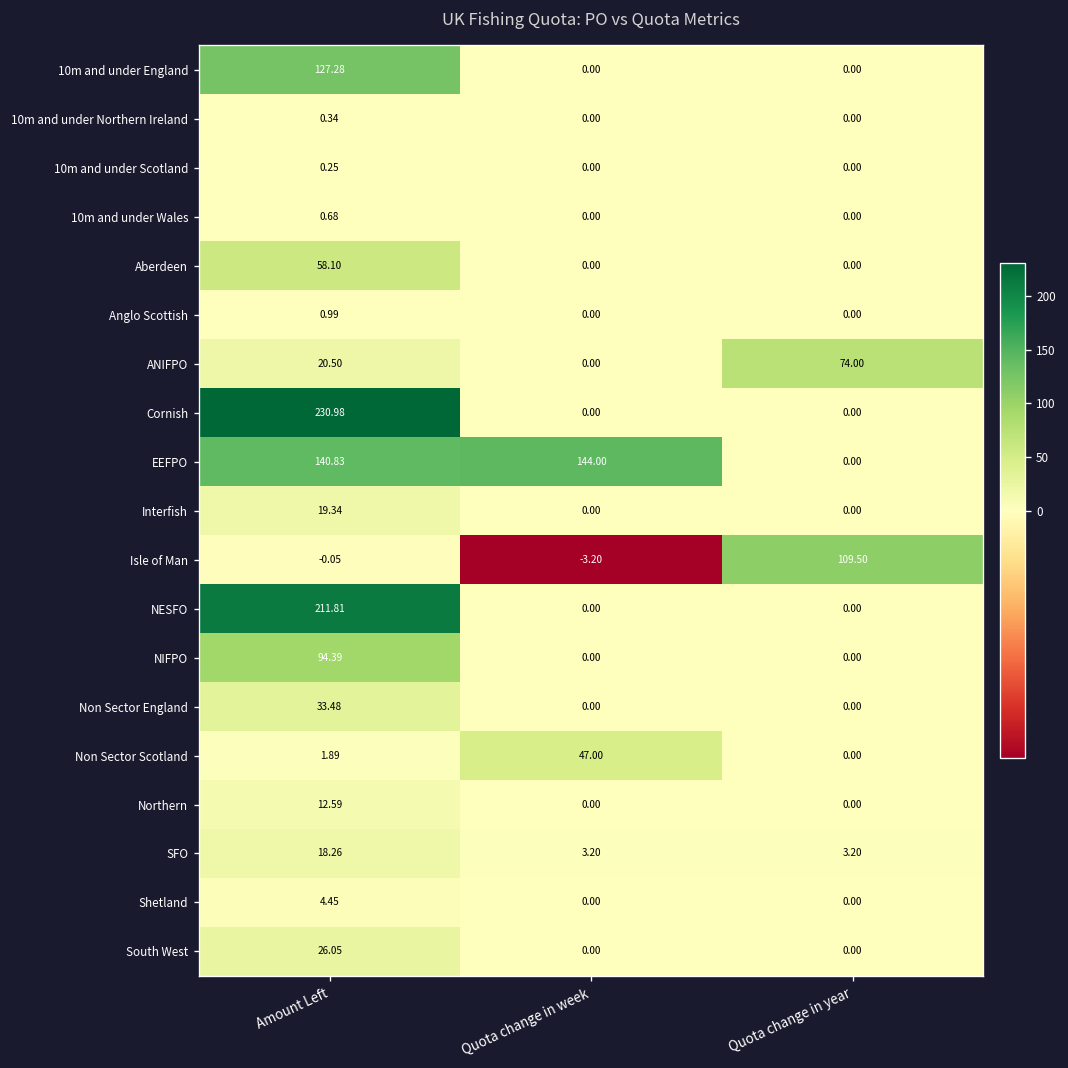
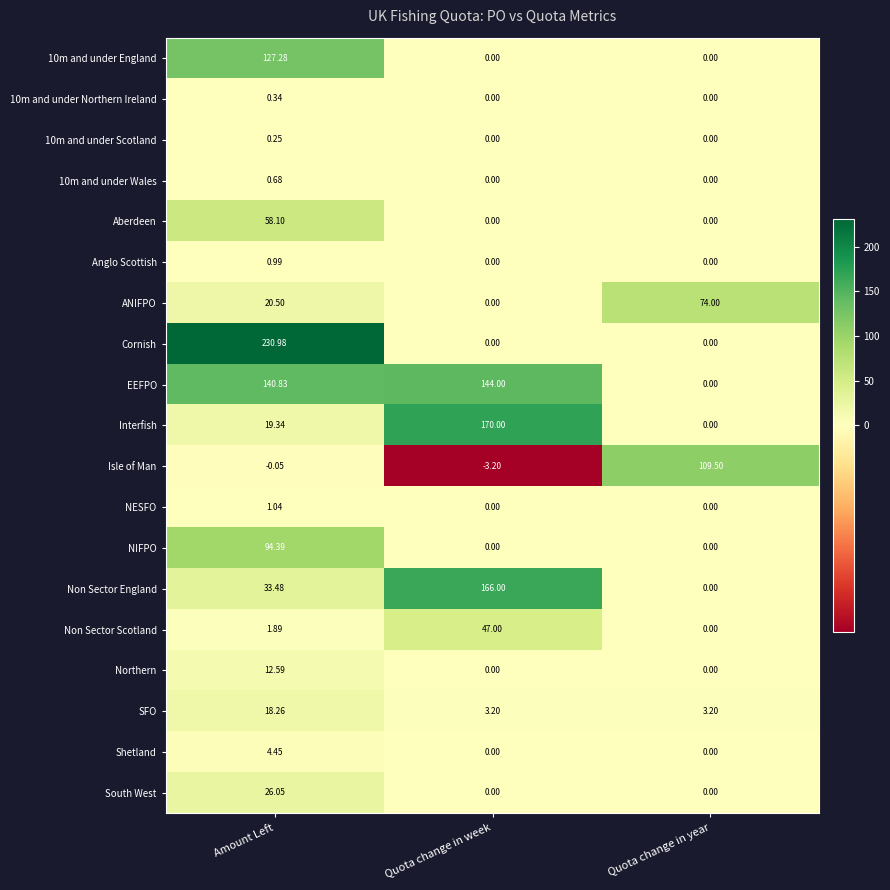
Interfish, Quota change in week: 0.00 -> 170.00
NESFO, Amount Left: 211.81 -> 1.04
Non Sector England, Quota change in week: 0.00 -> 166.00
